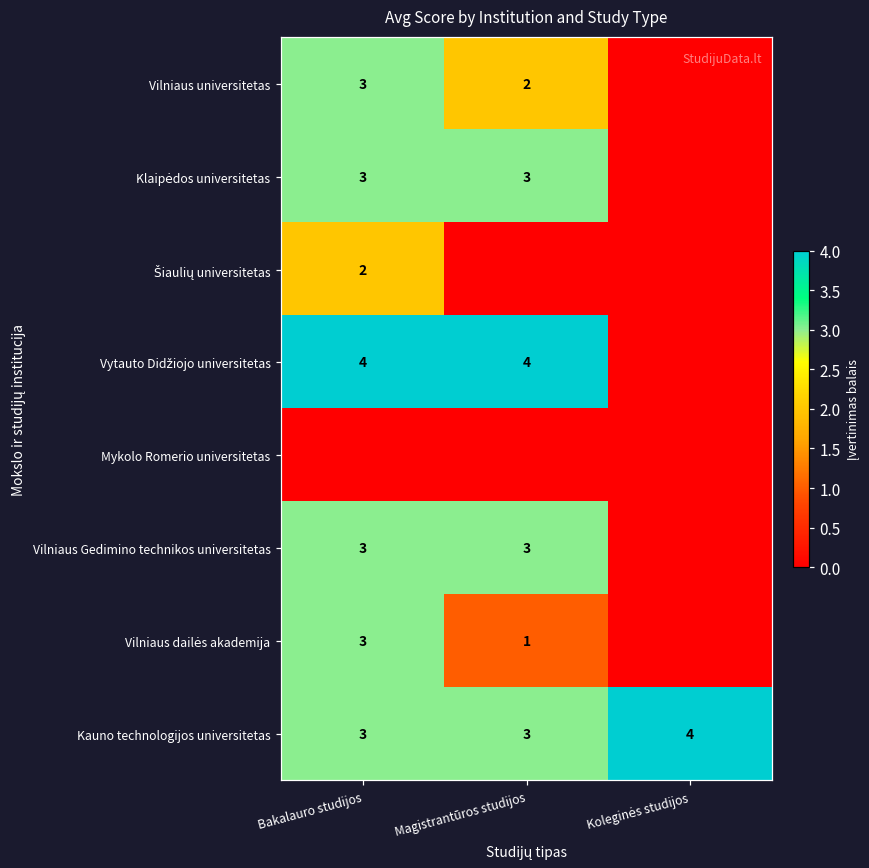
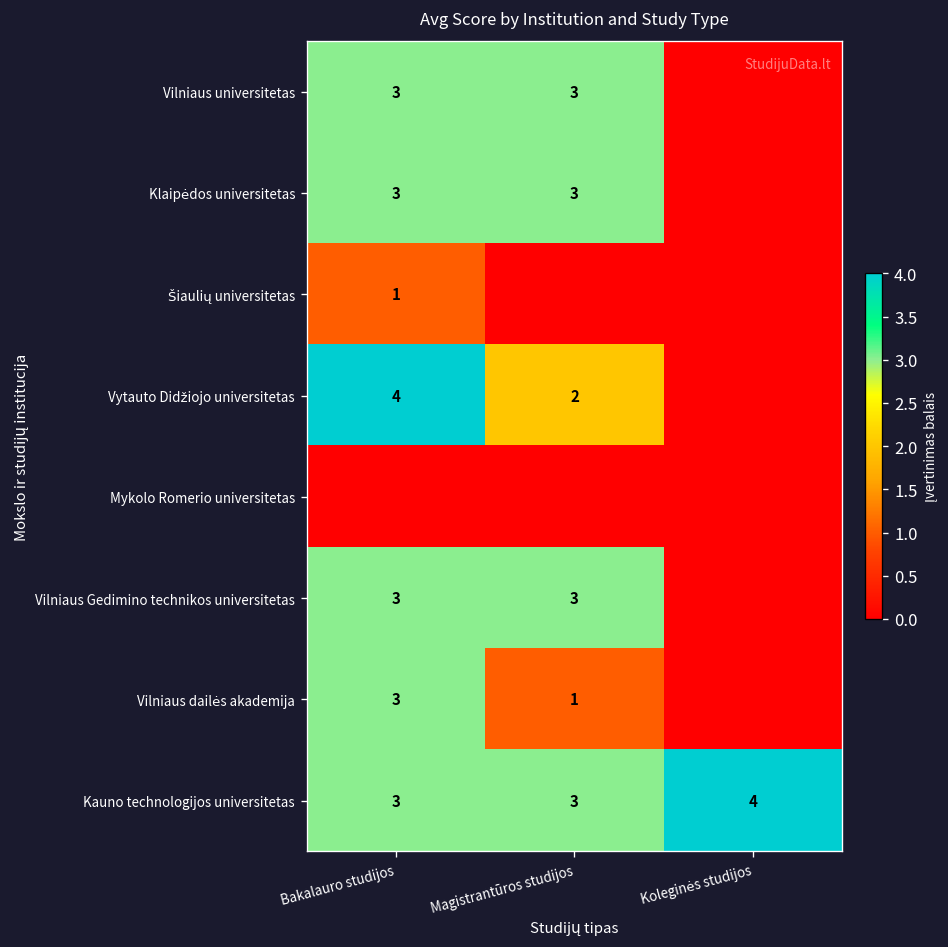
Vilniaus universitetas, Magistrantūros studijos: 2 -> 3
Šiaulių universitetas, Bakalauro studijos: 2 -> 1
Vytauto Didžiojo universitetas, Magistrantūros studijos: 4 -> 2
